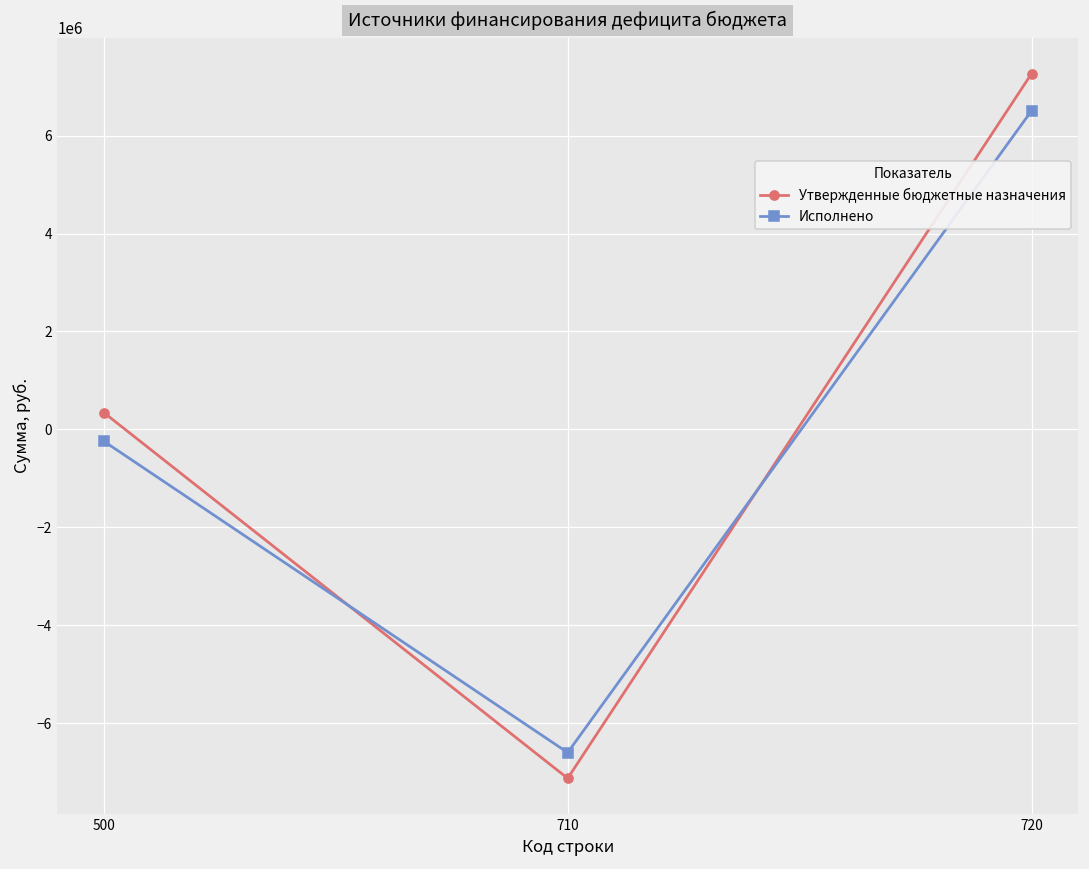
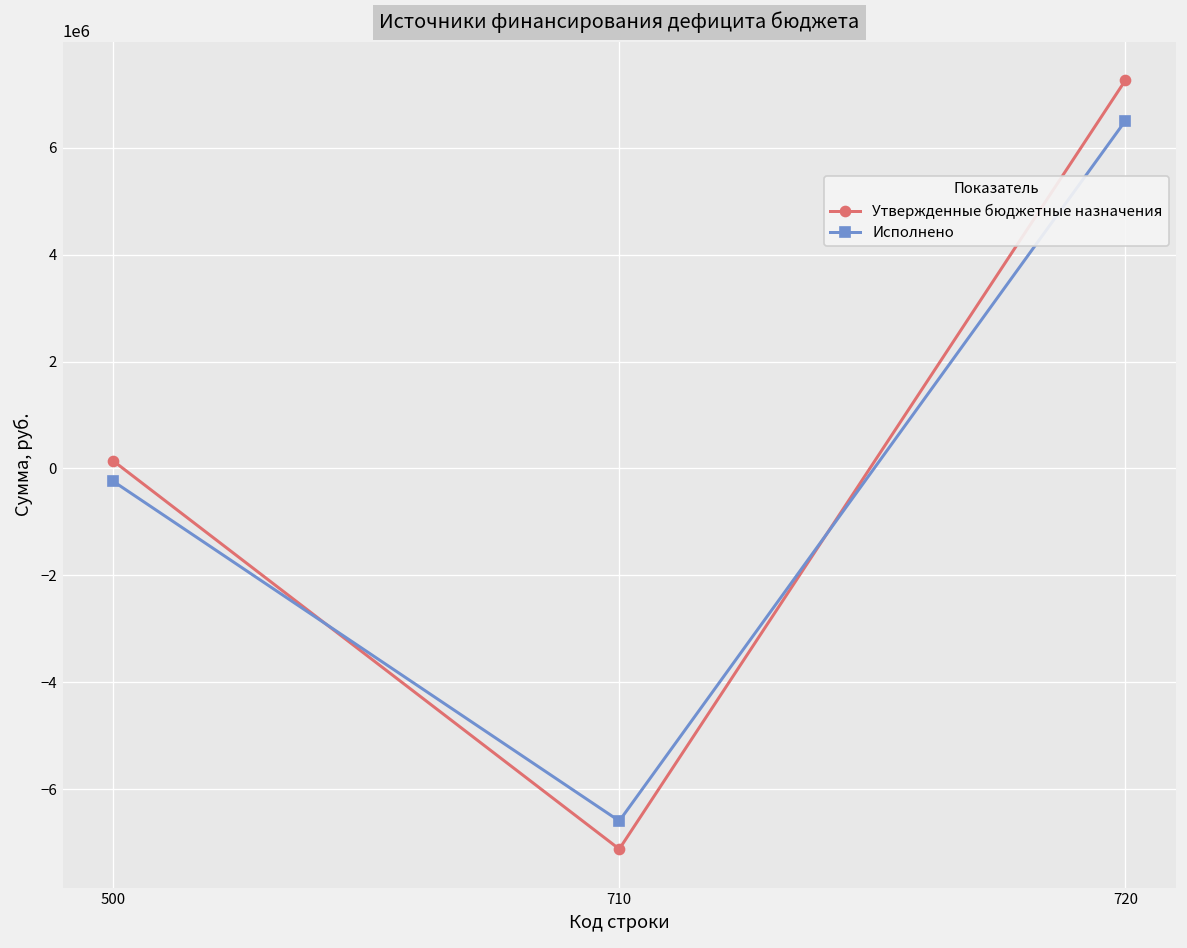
Утвержденные бюджетные назначения, 500: 300000 -> 100000
